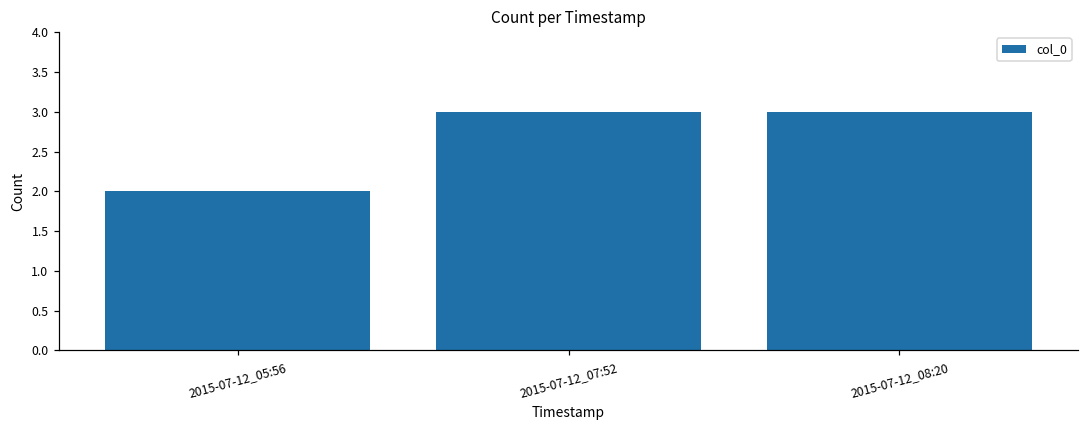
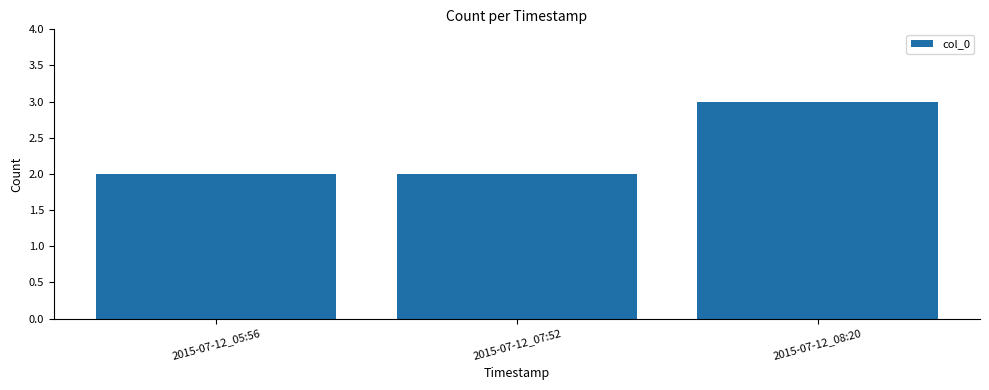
2015-07-12_07:52: 3 -> 2
